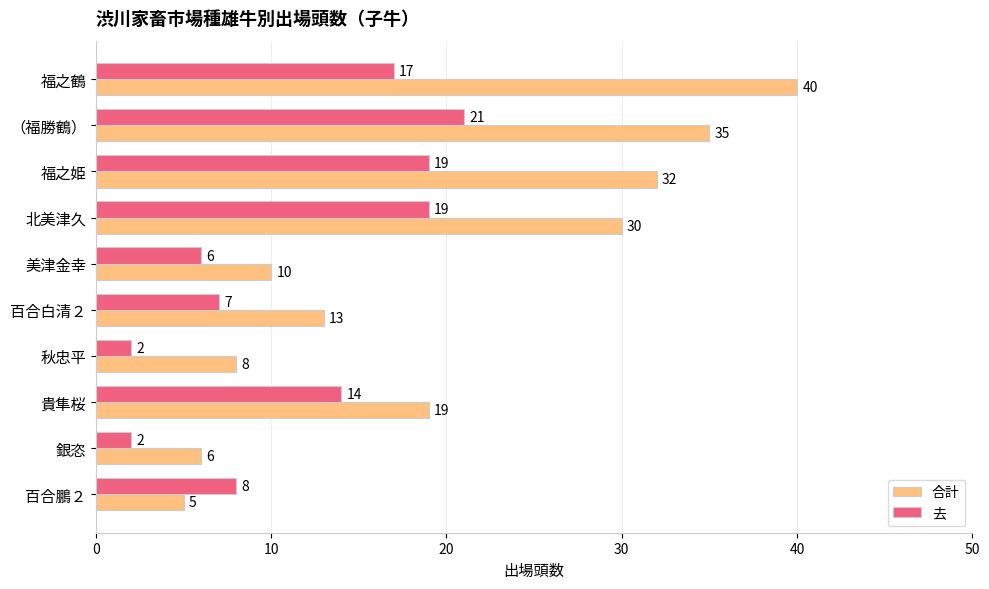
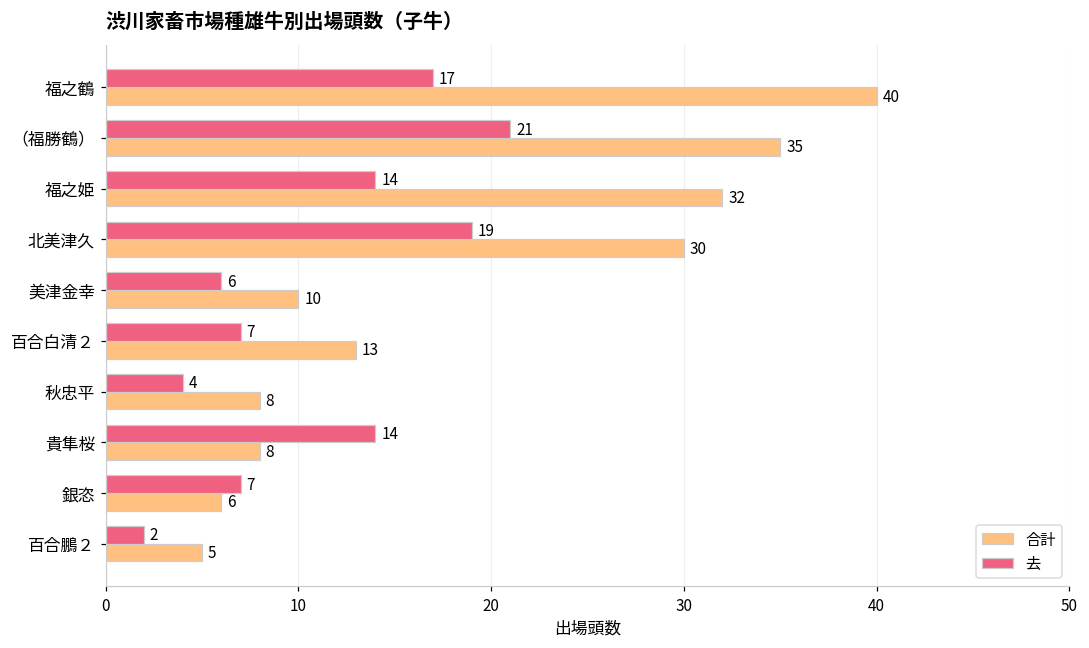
去, 福之姫: 19 -> 14
去, 秋忠平: 2 -> 4
合計, 貴隼桜: 19 -> 8
去, 銀恣: 2 -> 7
去, 百合鵬２: 8 -> 2
